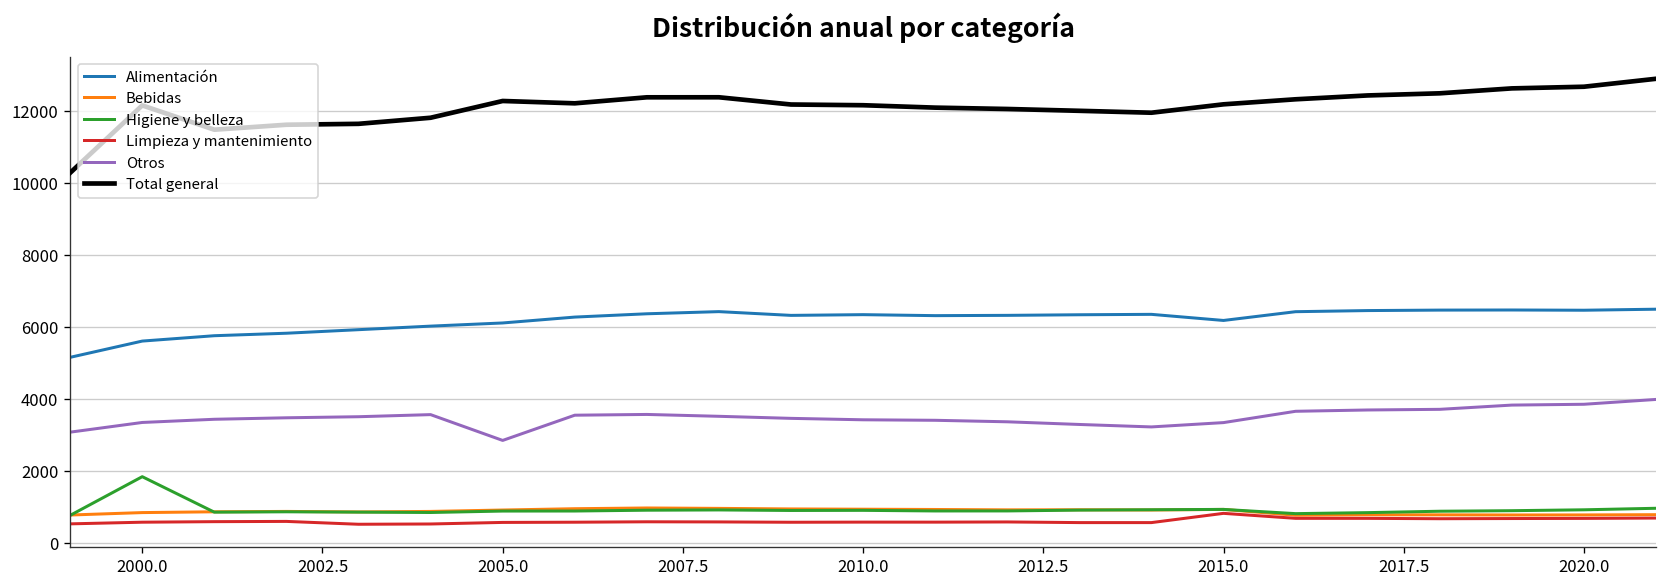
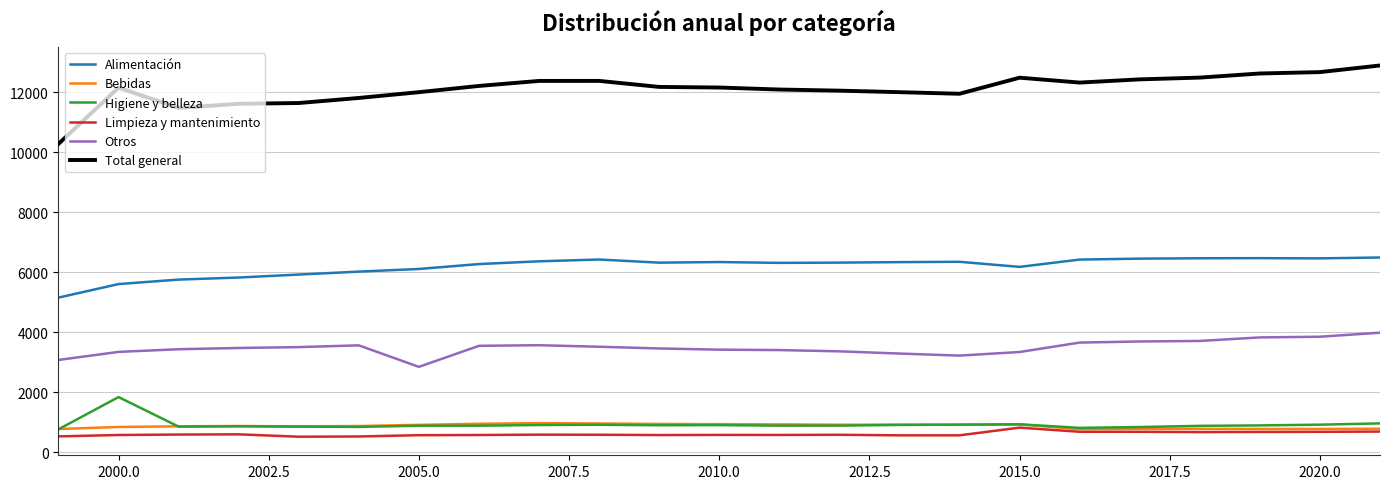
Total general, 2005.0: 12300 -> 12000
Total general, 2015.0: 12200 -> 12500
